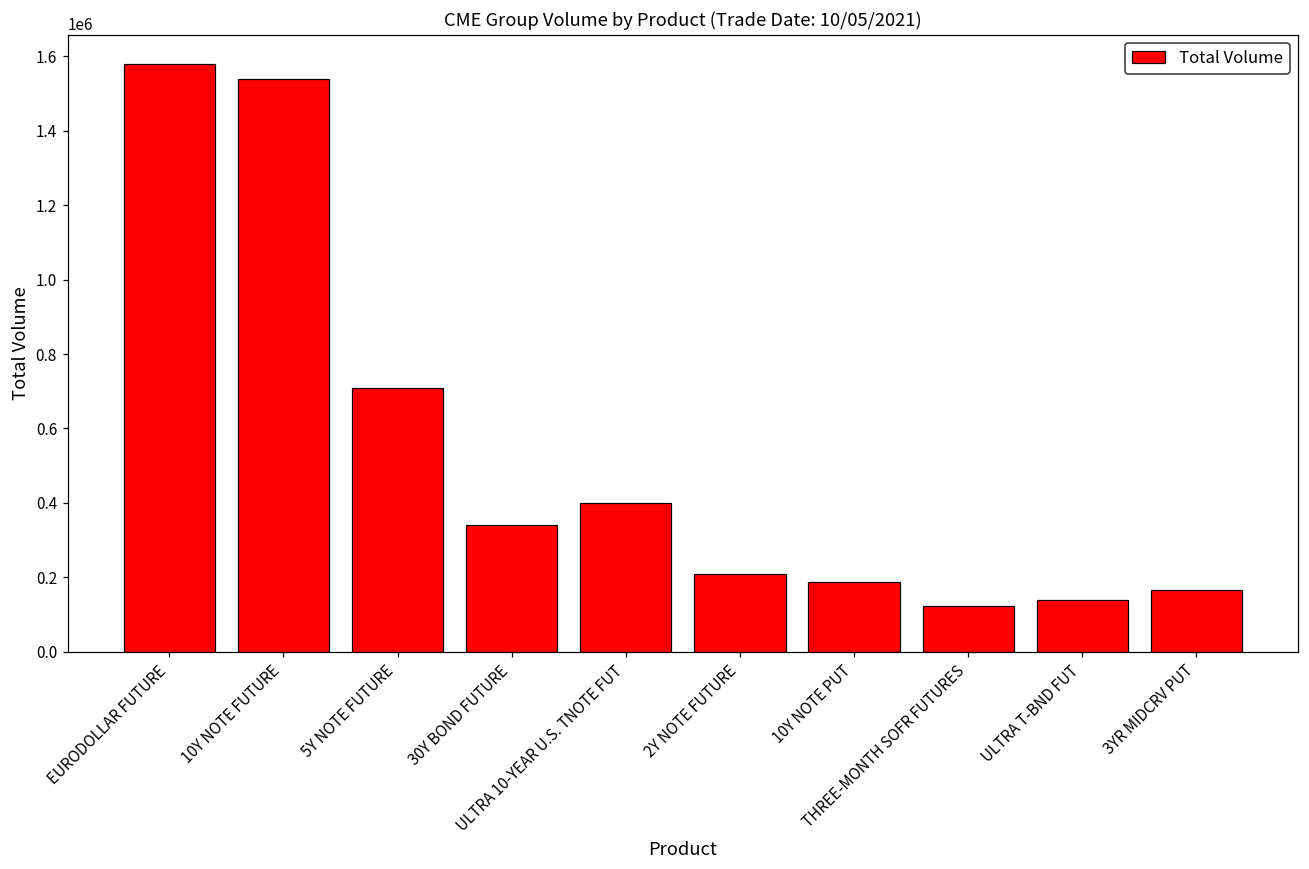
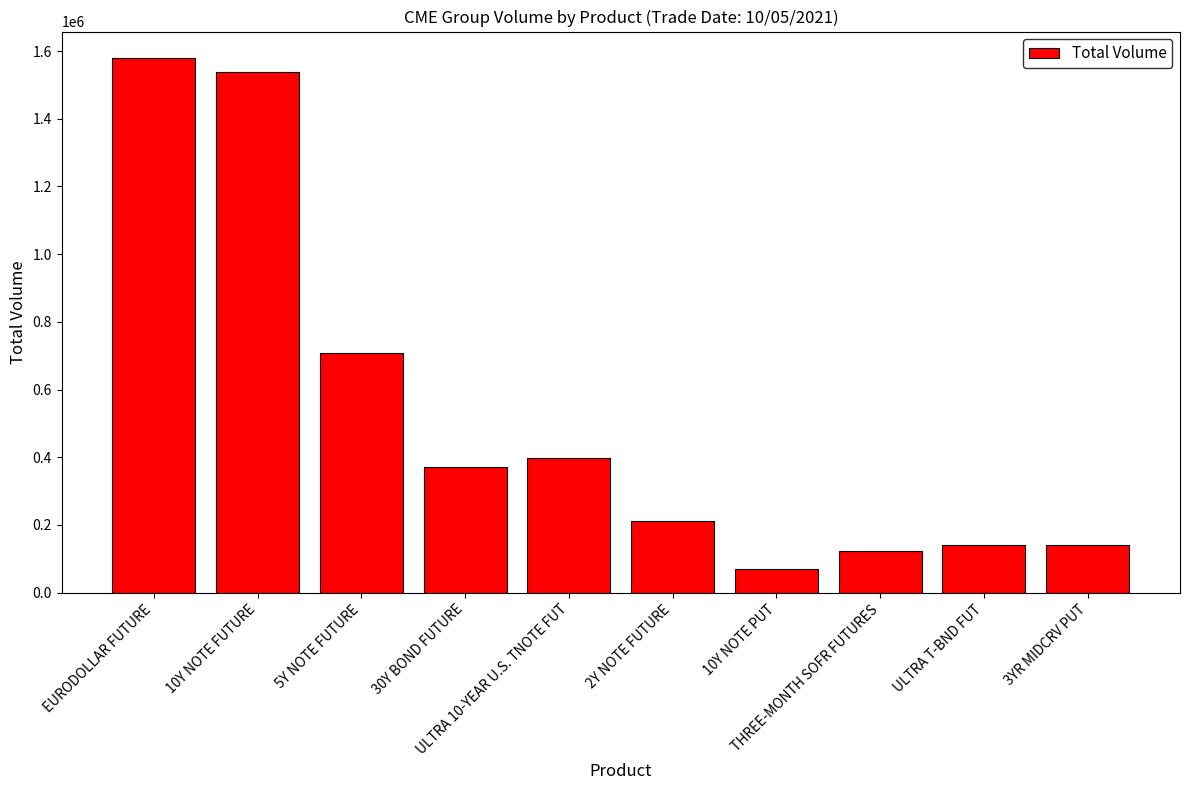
30Y BOND FUTURE: 340000 -> 370000
10Y NOTE PUT: 190000 -> 70000
3YR MIDCRV PUT: 170000 -> 140000
